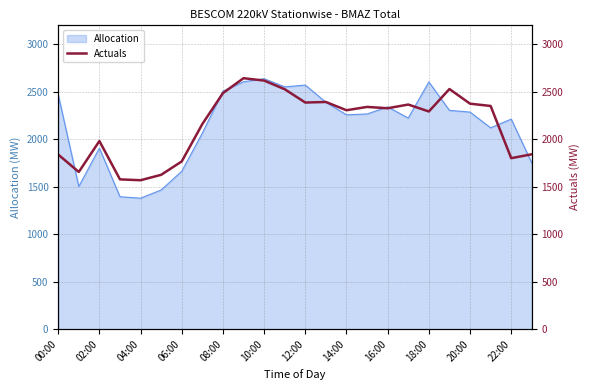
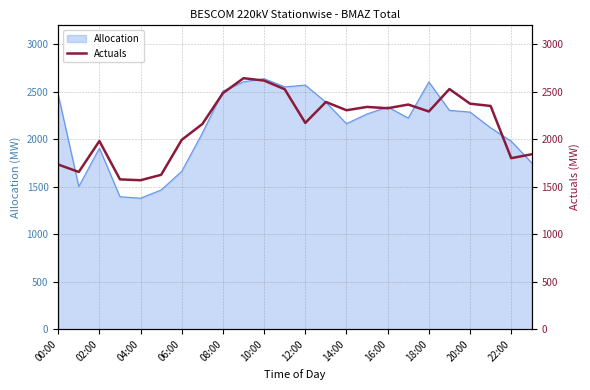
Allocation, 14:00: 2300 -> 2200
Allocation, 22:00: 2200 -> 2000
Actuals, 00:00: 1800 -> 1700
Actuals, 06:00: 1800 -> 2000
Actuals, 12:00: 2400 -> 2200
